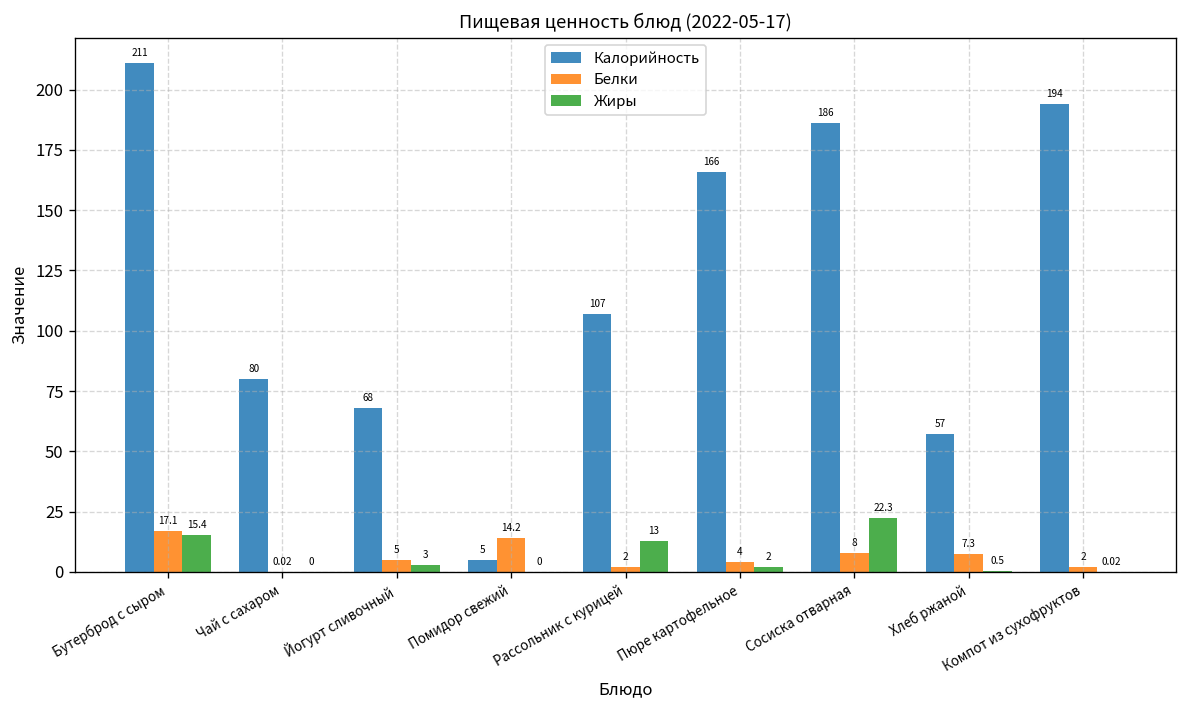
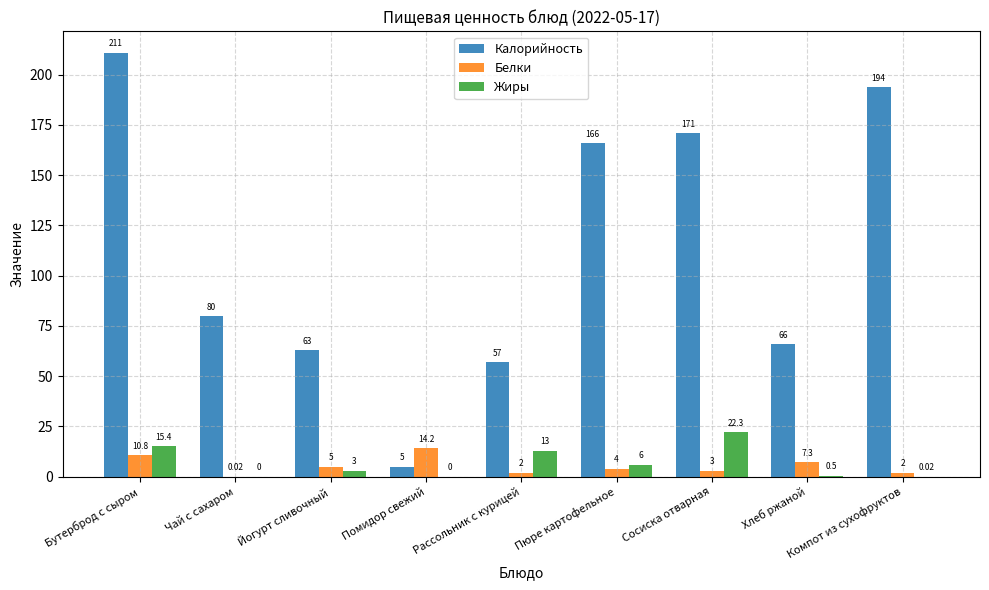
Белки, Бутерброд с сыром: 17.1 -> 10.8
Калорийность, Йогурт сливочный: 68 -> 63
Калорийность, Рассольник с курицей: 107 -> 57
Жиры, Пюре картофельное: 2 -> 6
Калорийность, Сосиска отварная: 186 -> 171
Белки, Сосиска отварная: 8 -> 3
Калорийность, Хлеб ржаной: 57 -> 66
